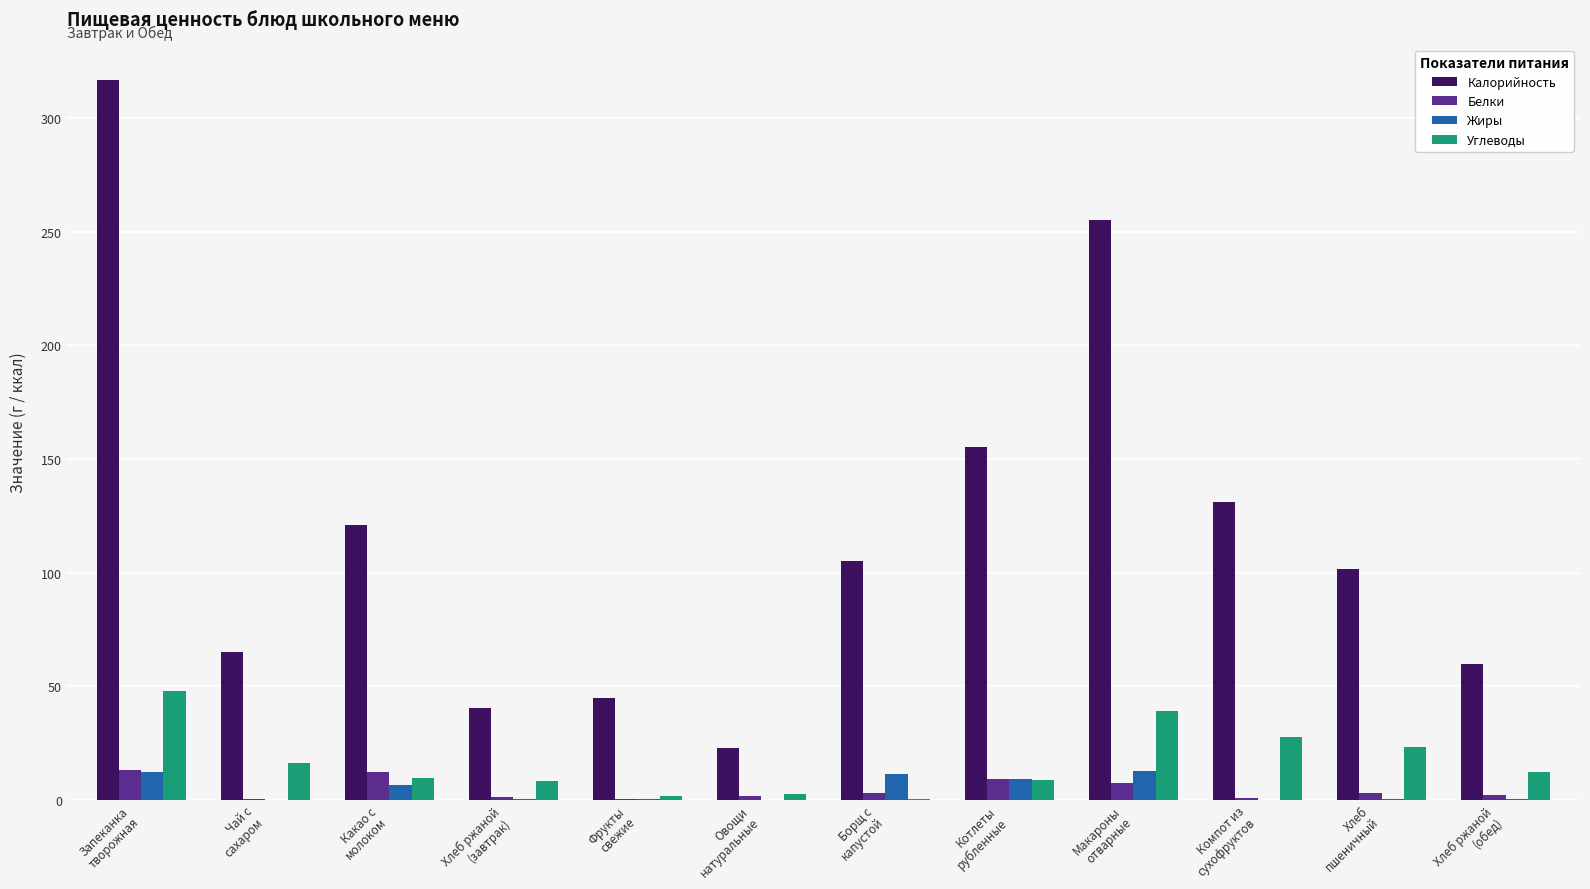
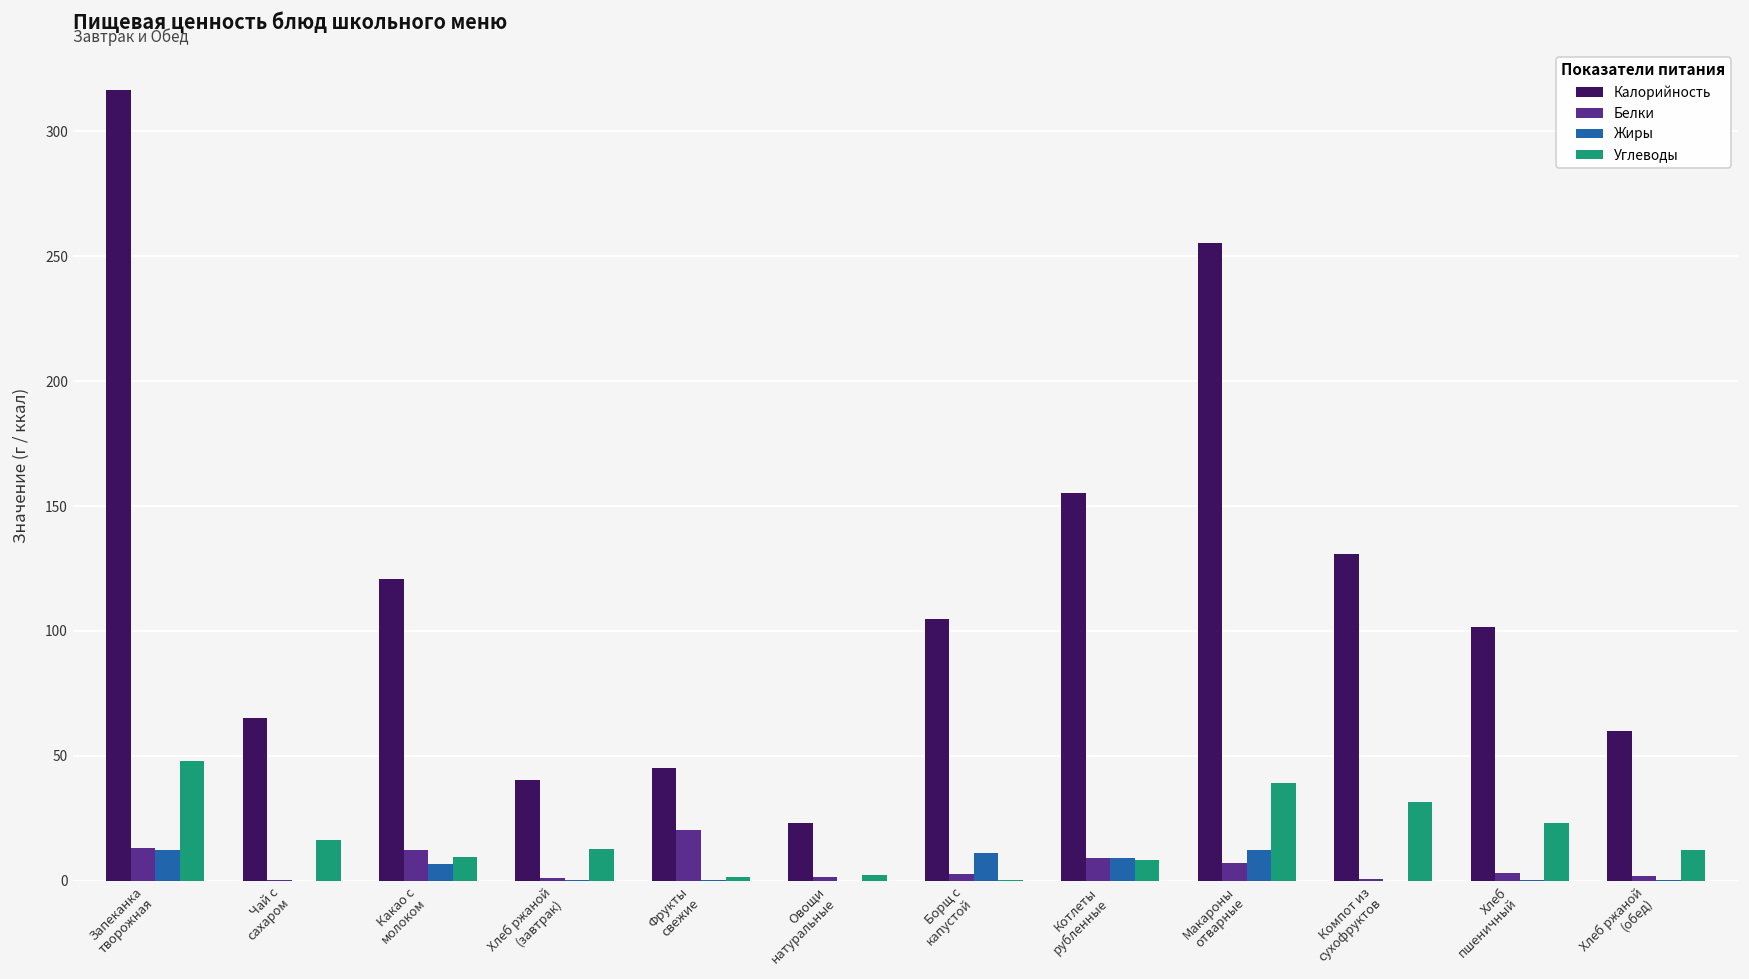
Углеводы, Хлеб ржаной (завтрак): 8 -> 13
Белки, Фрукты свежие: 0 -> 20
Углеводы, Компот из сухофруктов: 28 -> 32
